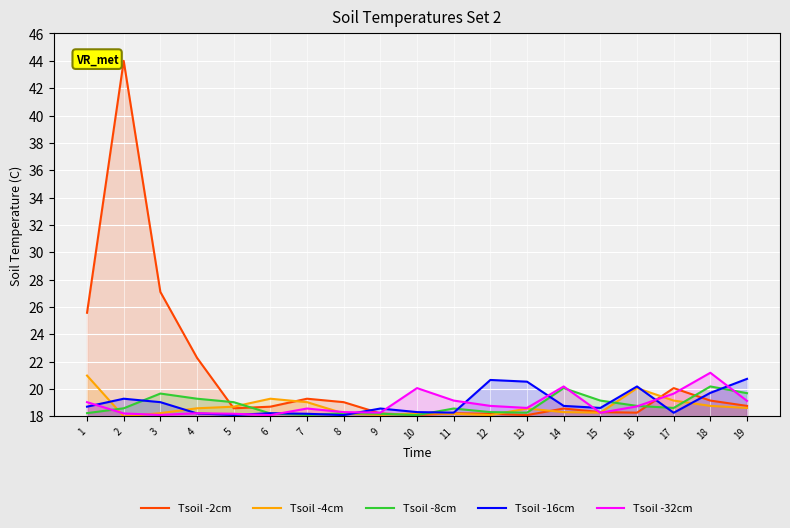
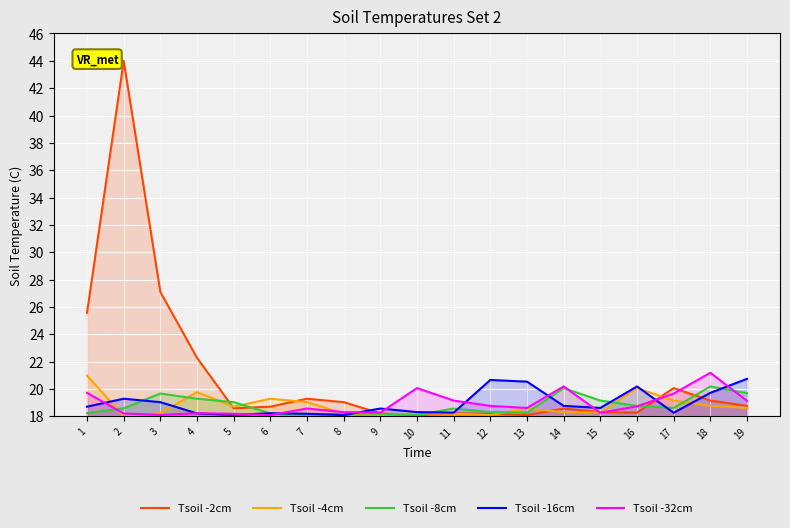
Tsoil -32cm, 1: 19.0 -> 19.7
Tsoil -4cm, 4: 18.6 -> 19.8
